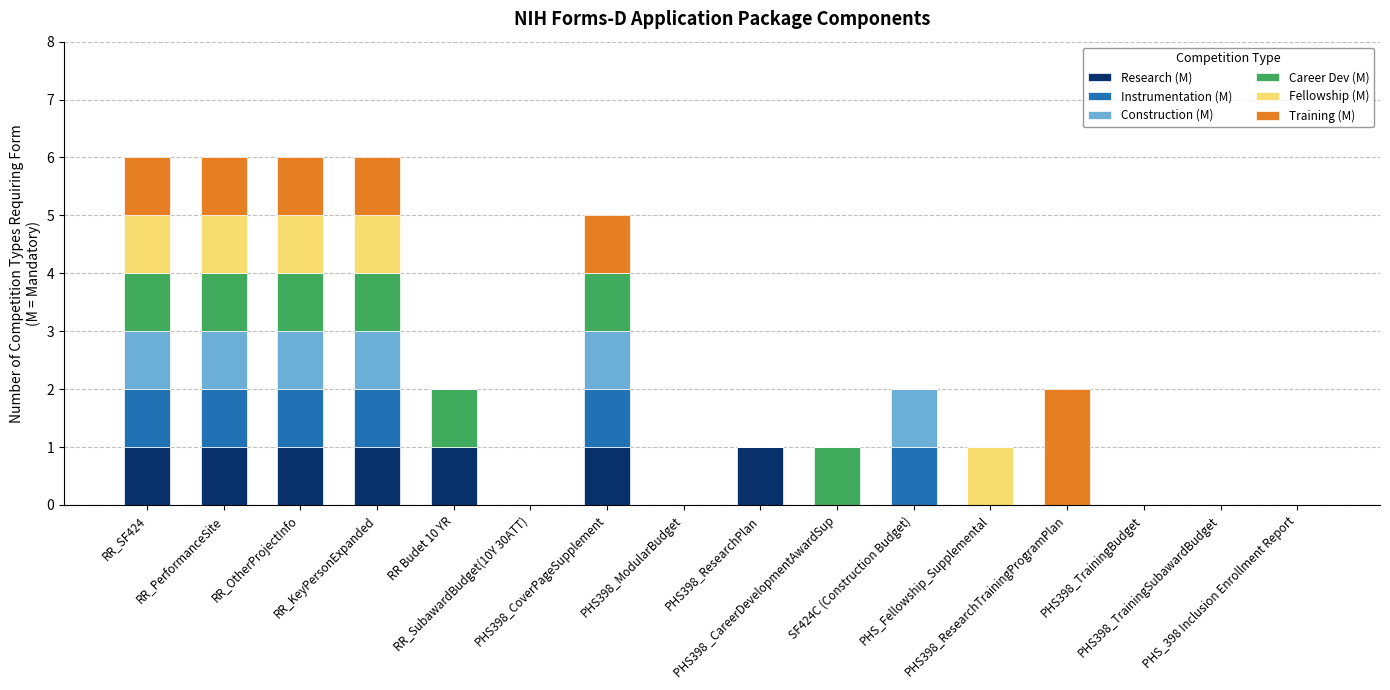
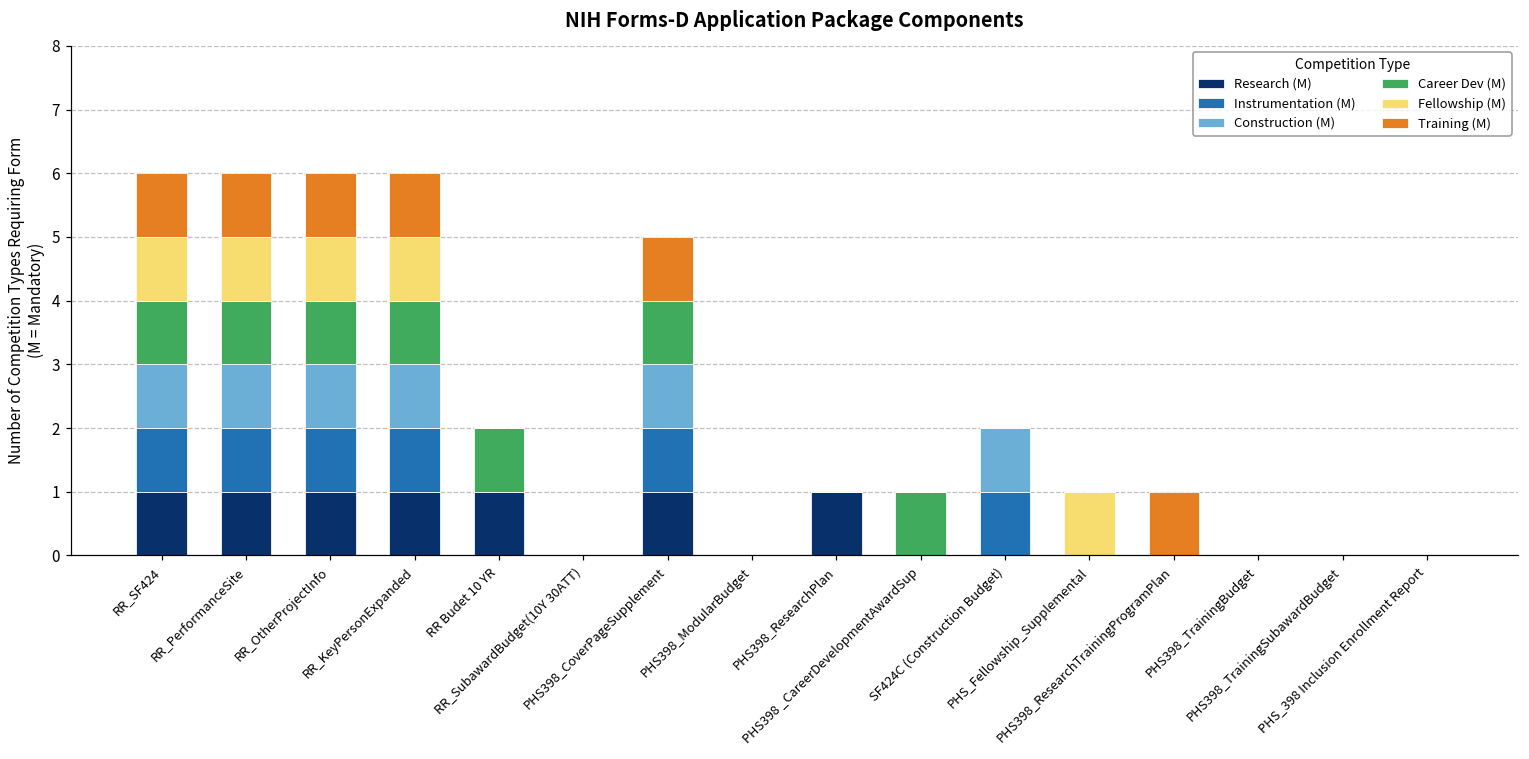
Training (M), PHS398_ResearchTrainingProgramPlan: 2 -> 1
